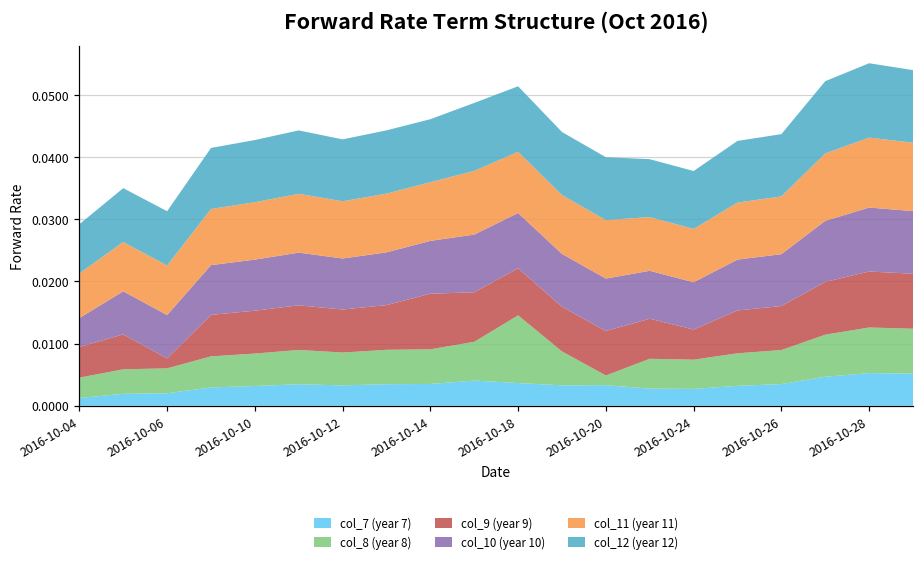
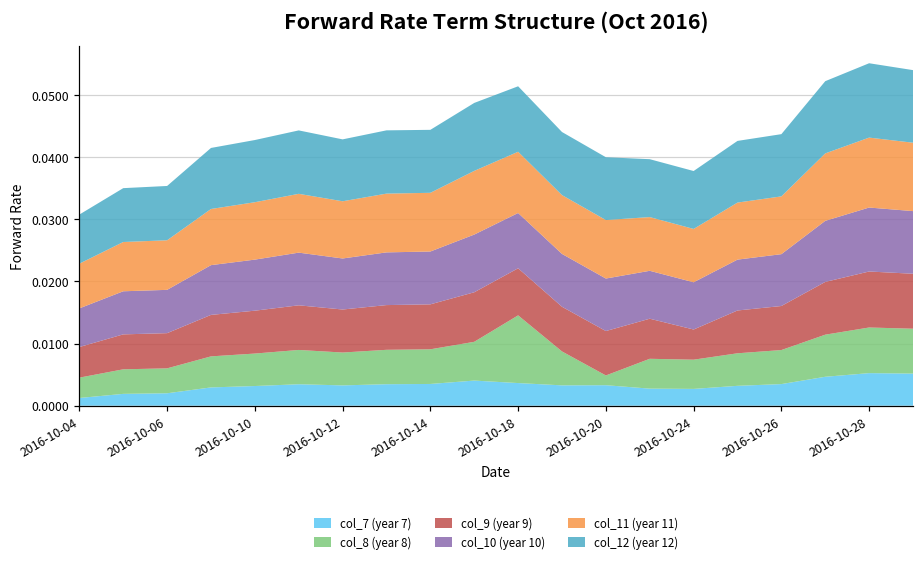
col_10 (year 10), 2016-10-04: 0.005 -> 0.006
col_9 (year 9), 2016-10-06: 0.002 -> 0.006
col_9 (year 9), 2016-10-14: 0.009 -> 0.007
